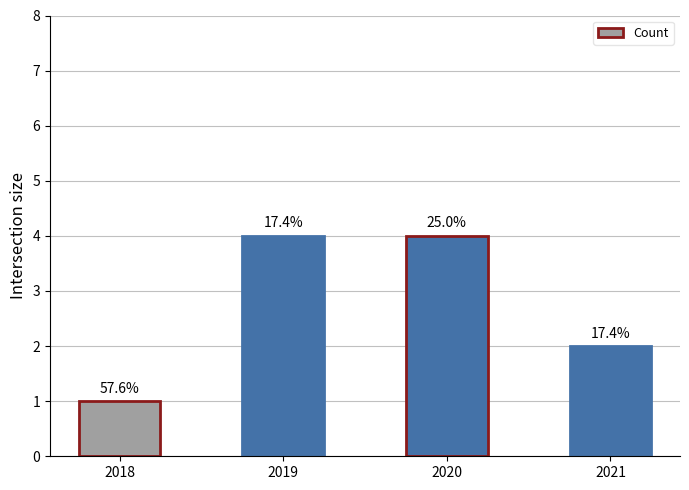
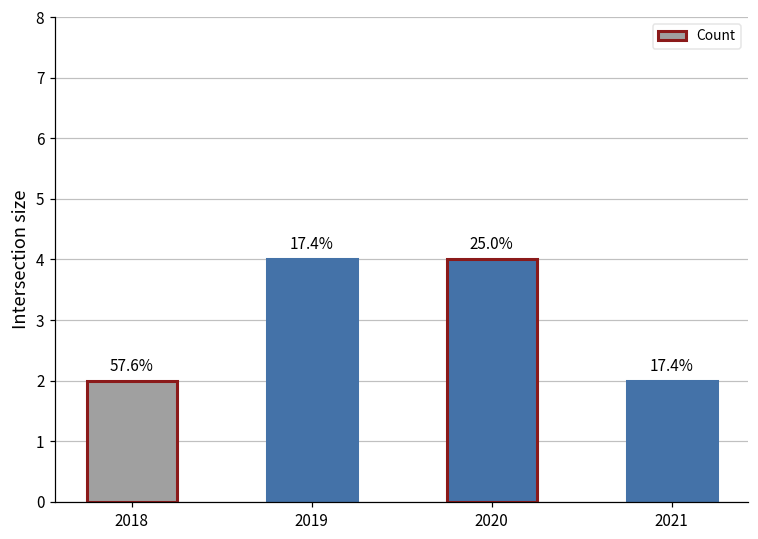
2018: 1 -> 2
